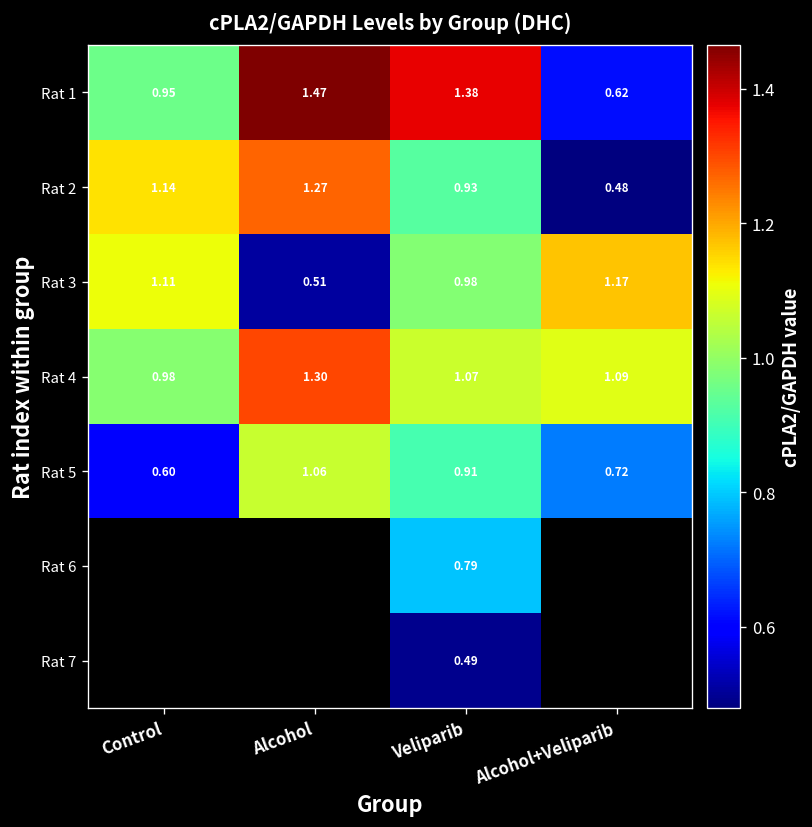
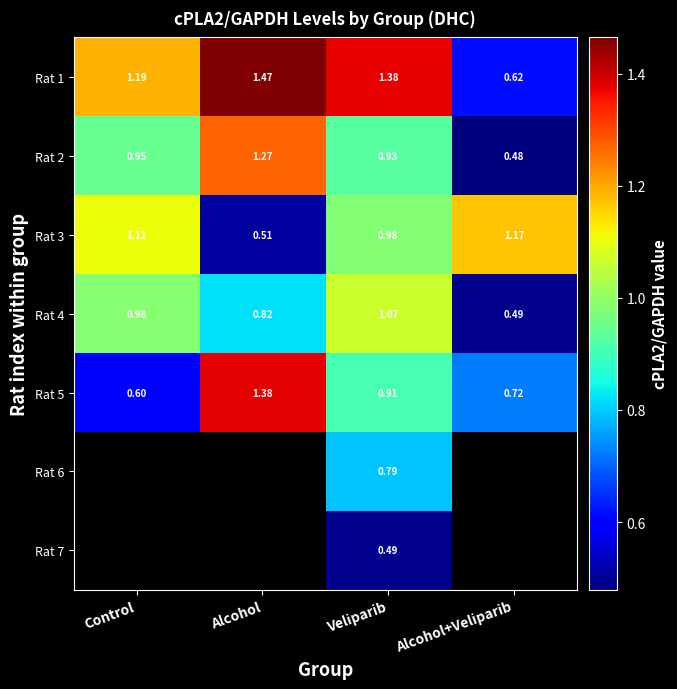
Rat 1, Control: 0.95 -> 1.19
Rat 2, Control: 1.14 -> 0.95
Rat 4, Alcohol: 1.30 -> 0.82
Rat 4, Alcohol+Veliparib: 1.09 -> 0.49
Rat 5, Alcohol: 1.06 -> 1.38
